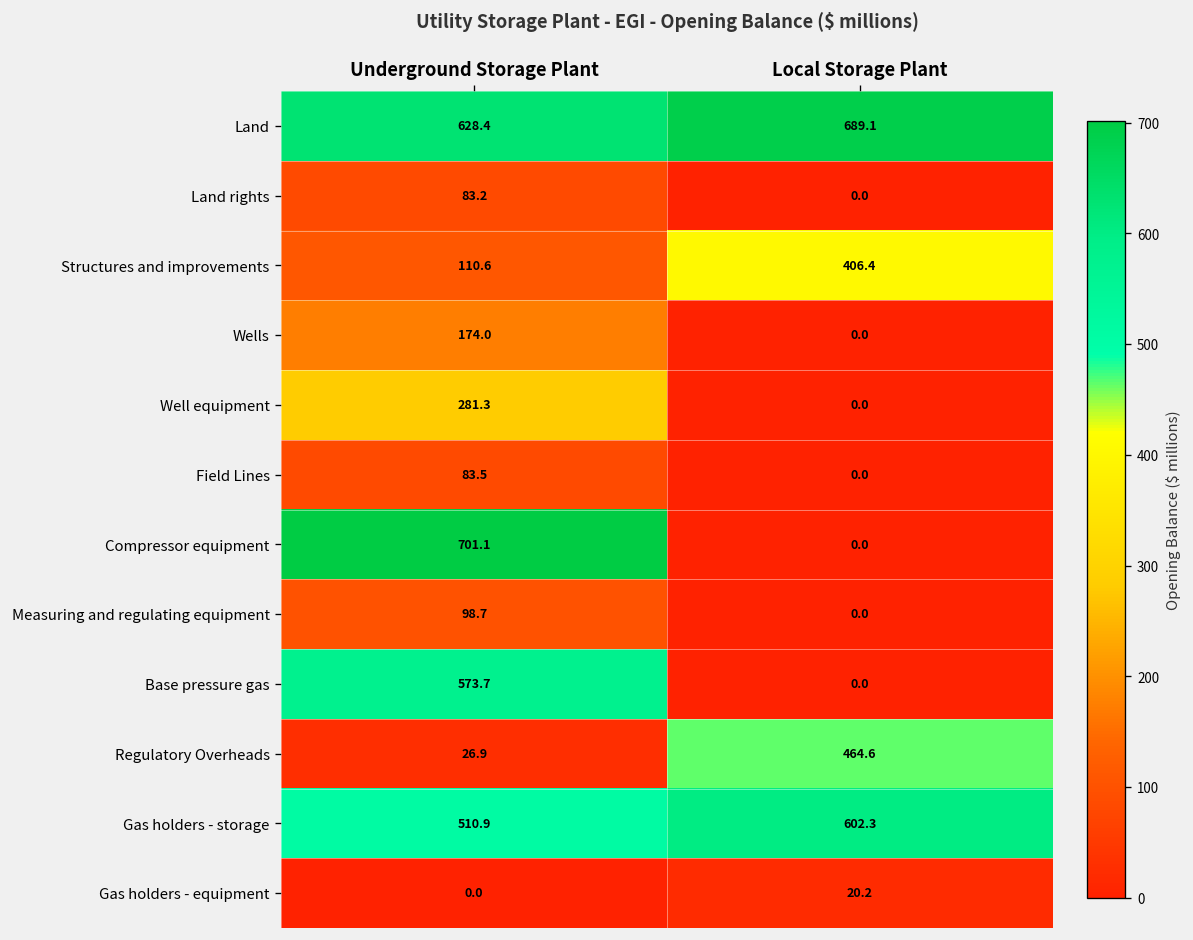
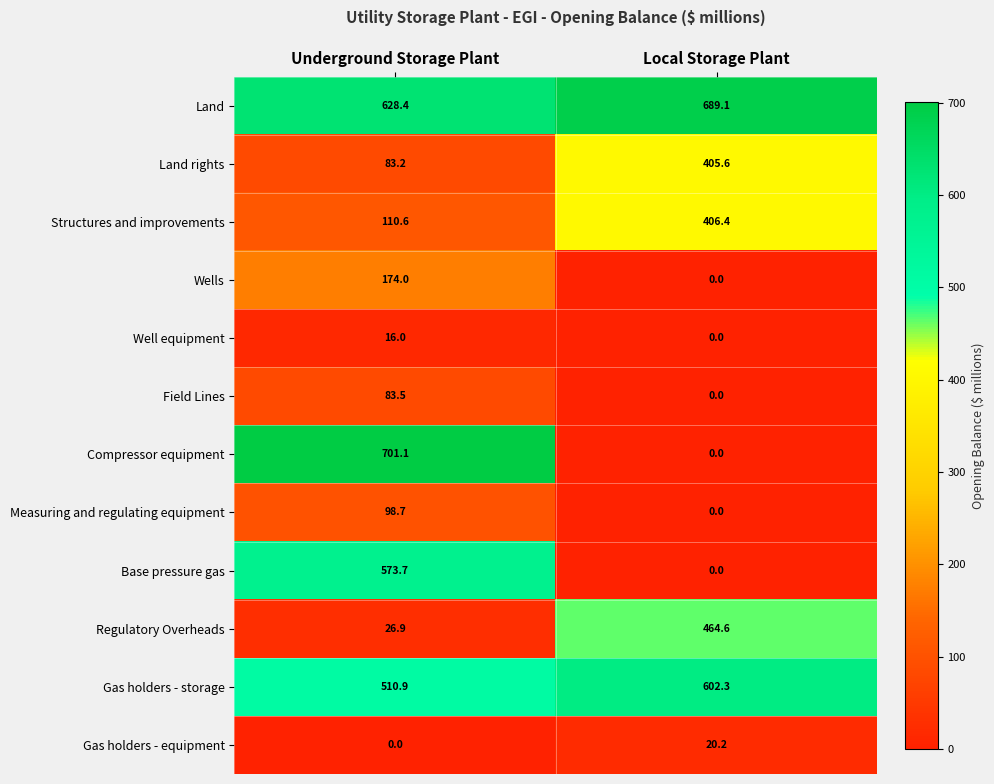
Land rights, Local Storage Plant: 0.0 -> 405.6
Well equipment, Underground Storage Plant: 281.3 -> 16.0
